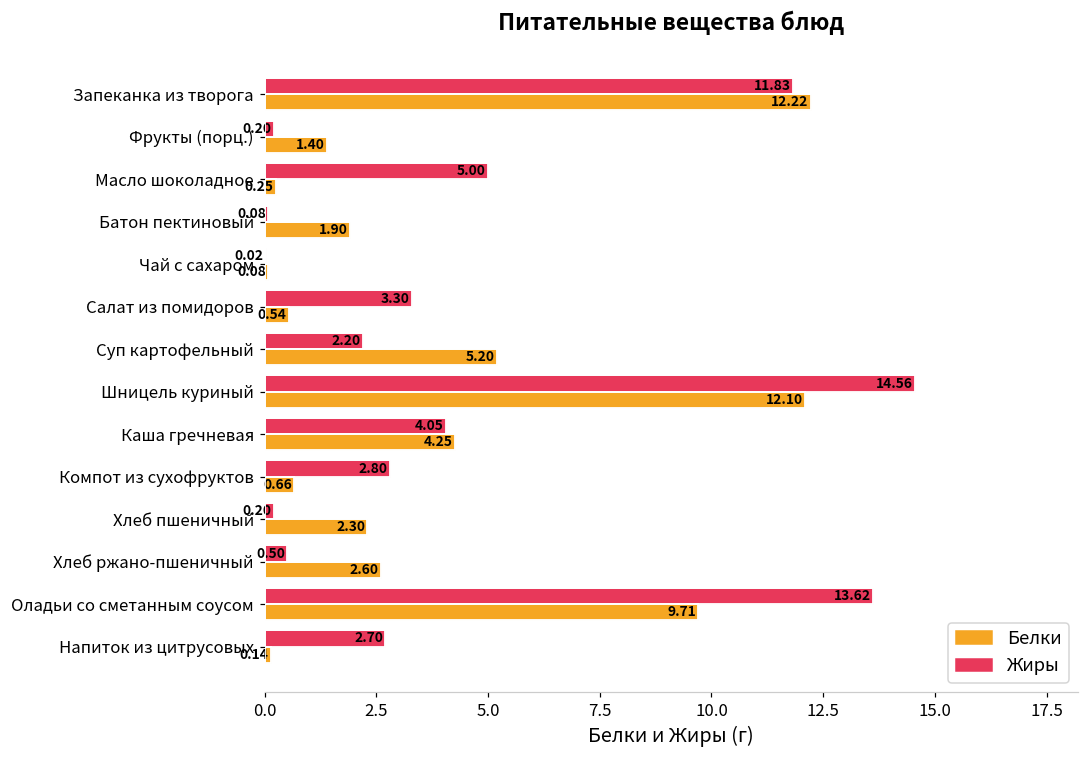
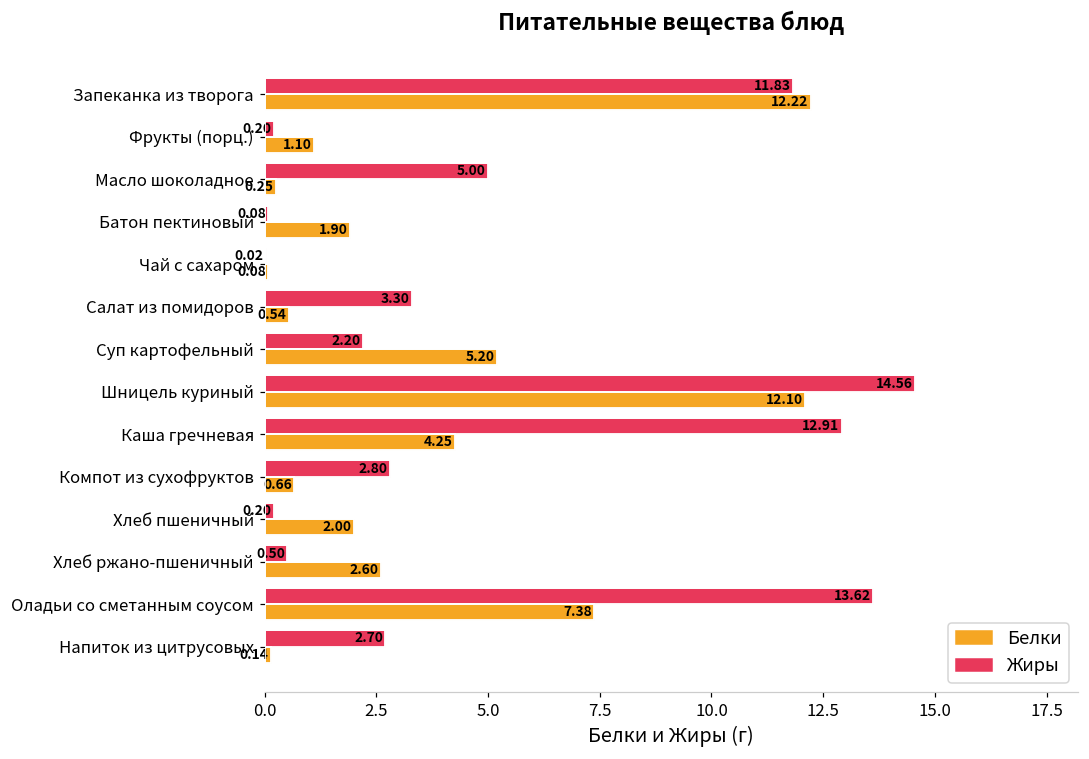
Белки, Фрукты (порц.): 1.40 -> 1.10
Жиры, Каша гречневая: 4.05 -> 12.91
Белки, Хлеб пшеничный: 2.30 -> 2.00
Белки, Оладьи со сметанным соусом: 9.71 -> 7.38
